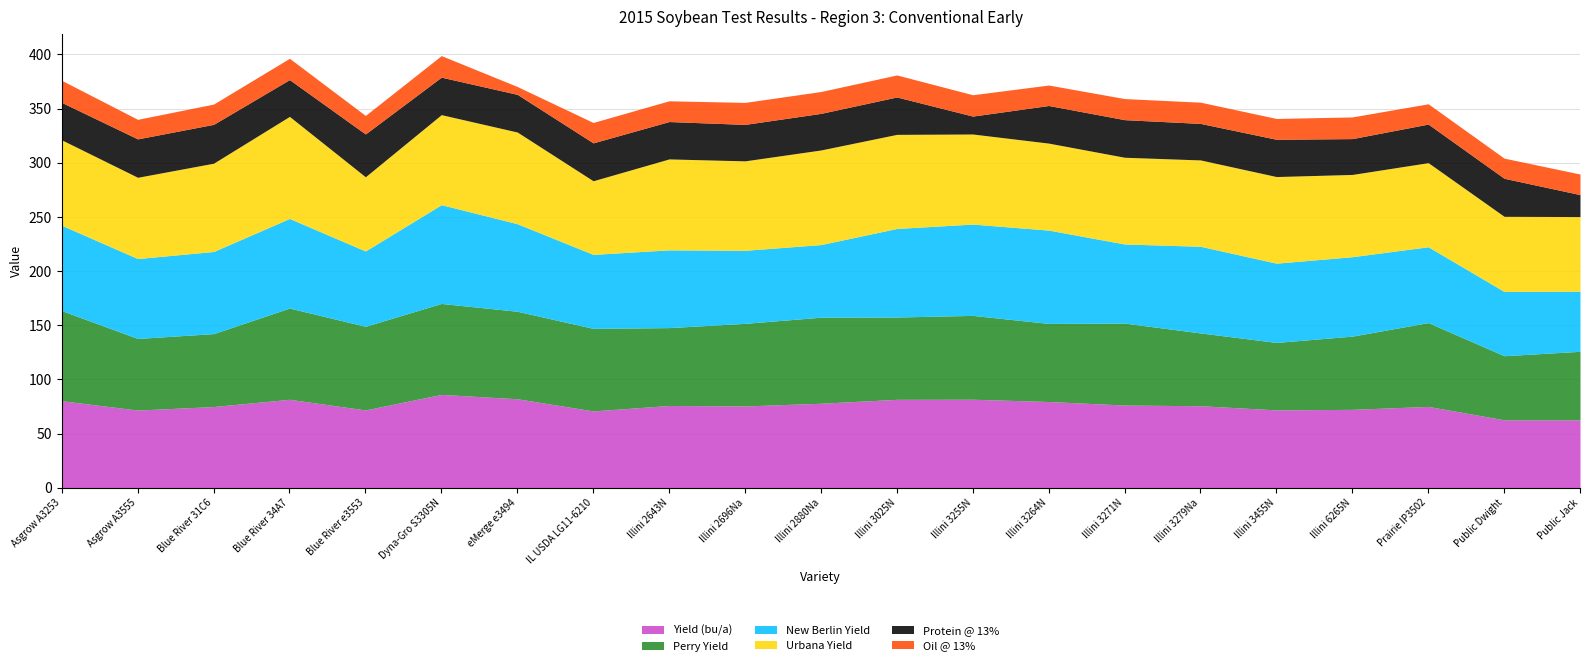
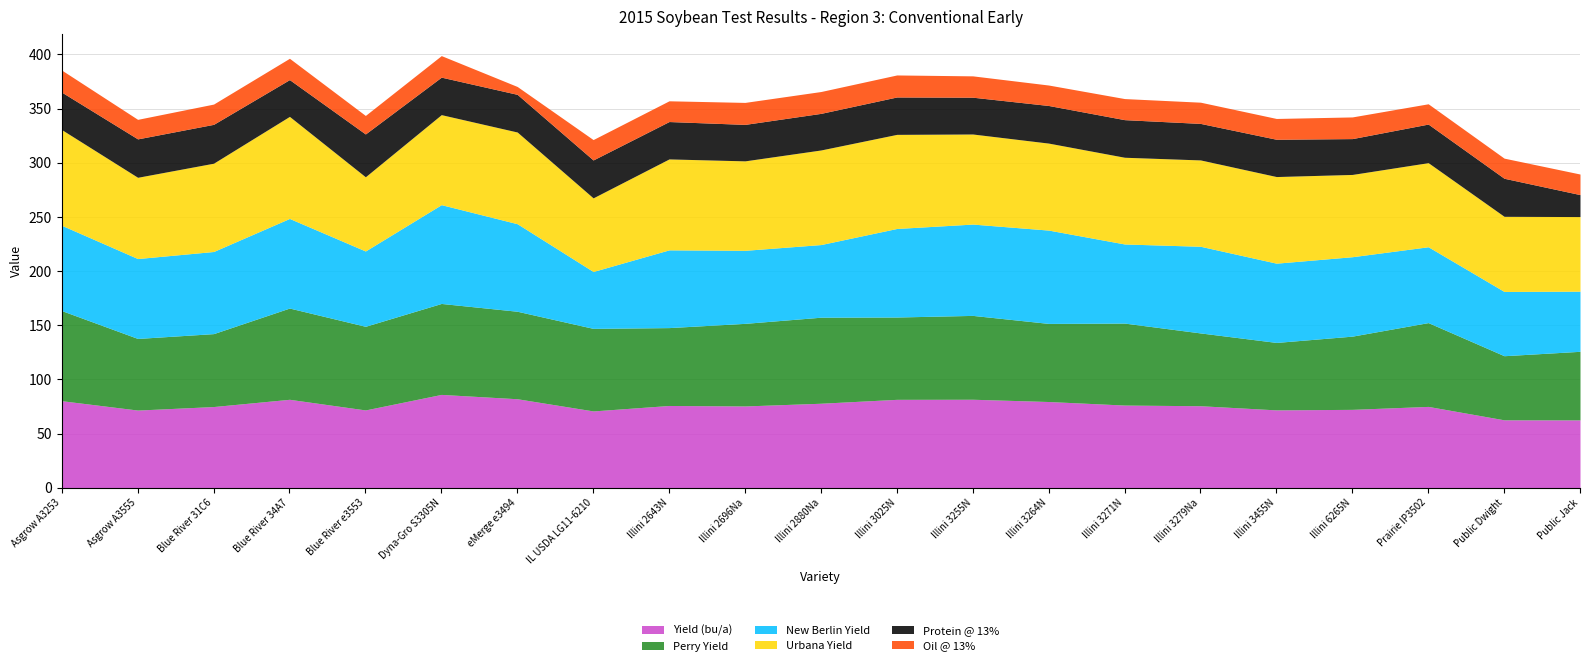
Urbana Yield, Asgrow A3253: 79 -> 88
New Berlin Yield, IL USDA LG11-6210: 68 -> 53
Protein @ 13%, Illini 3255N: 17 -> 34
